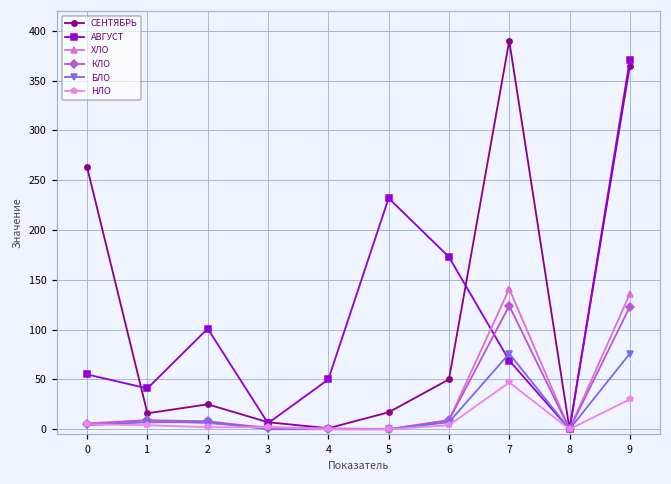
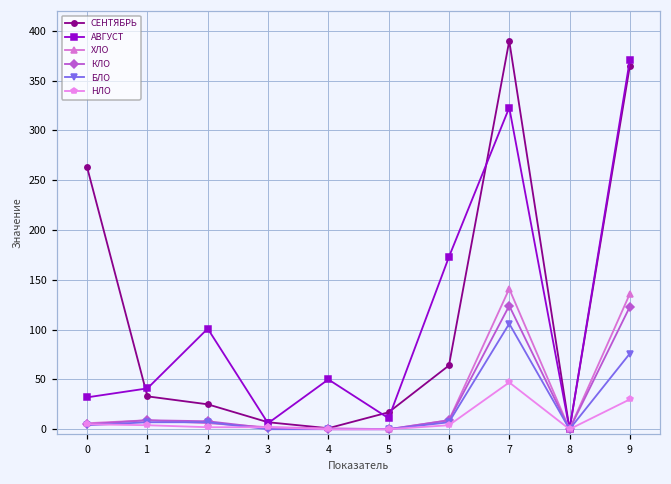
АВГУСТ, 0: 60 -> 30
СЕНТЯБРЬ, 1: 20 -> 30
АВГУСТ, 5: 230 -> 10
СЕНТЯБРЬ, 6: 50 -> 60
АВГУСТ, 7: 70 -> 320
БЛО, 7: 80 -> 110
